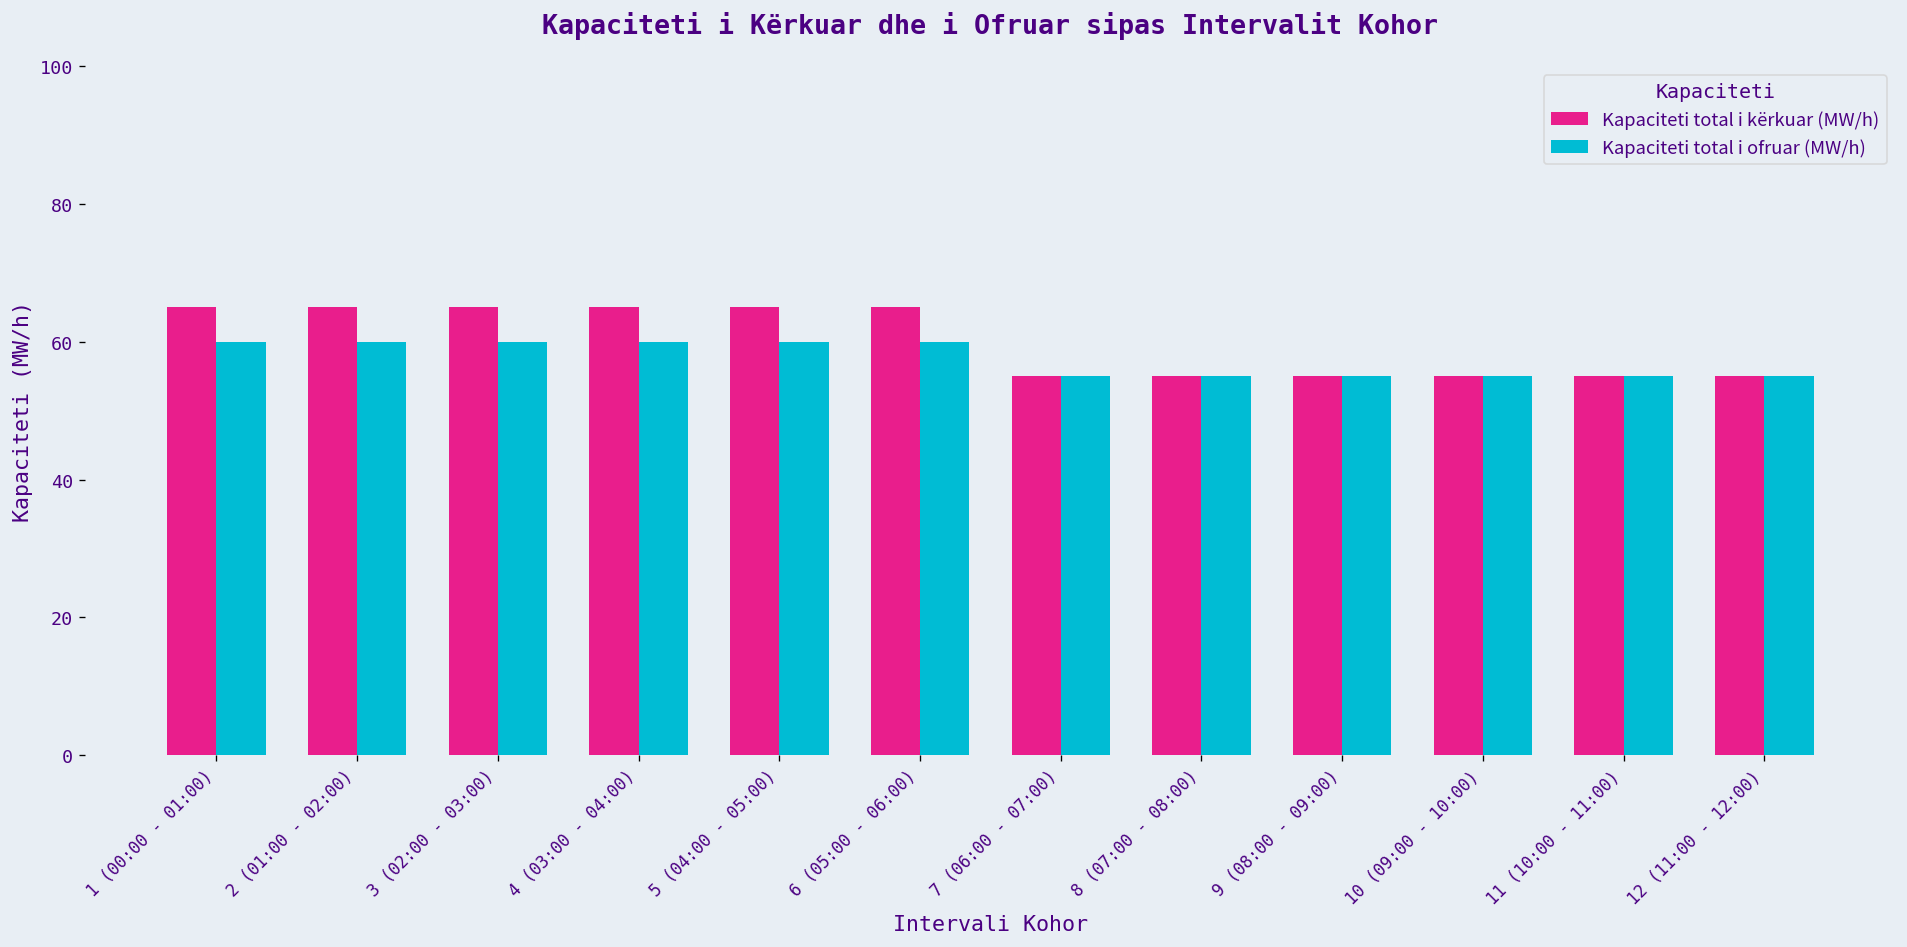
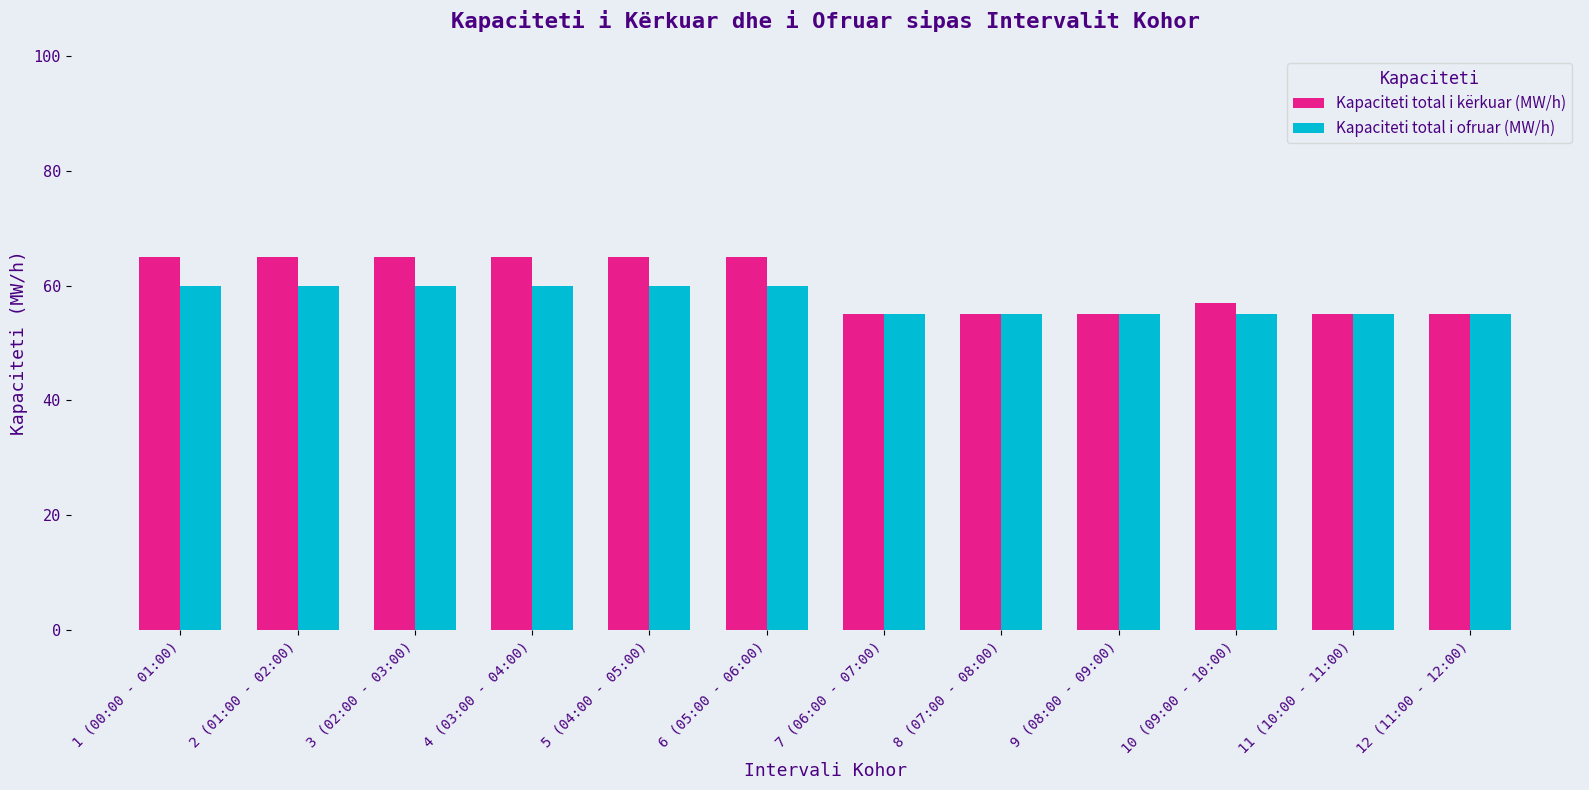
Kapaciteti total i kërkuar (MW/h), 10 (09:00 - 10:00): 55 -> 57
